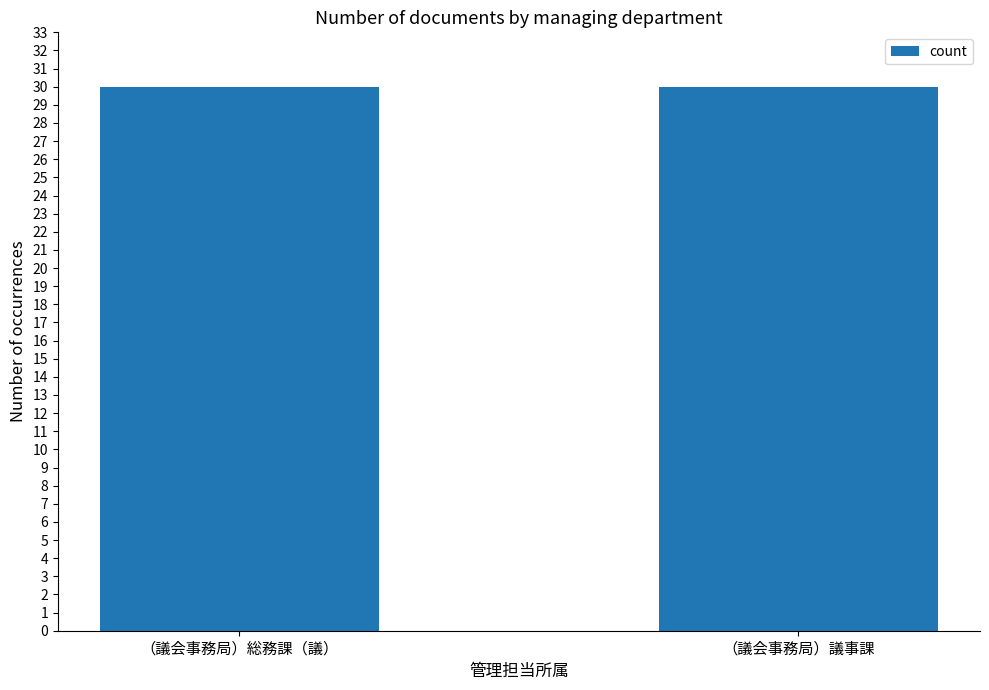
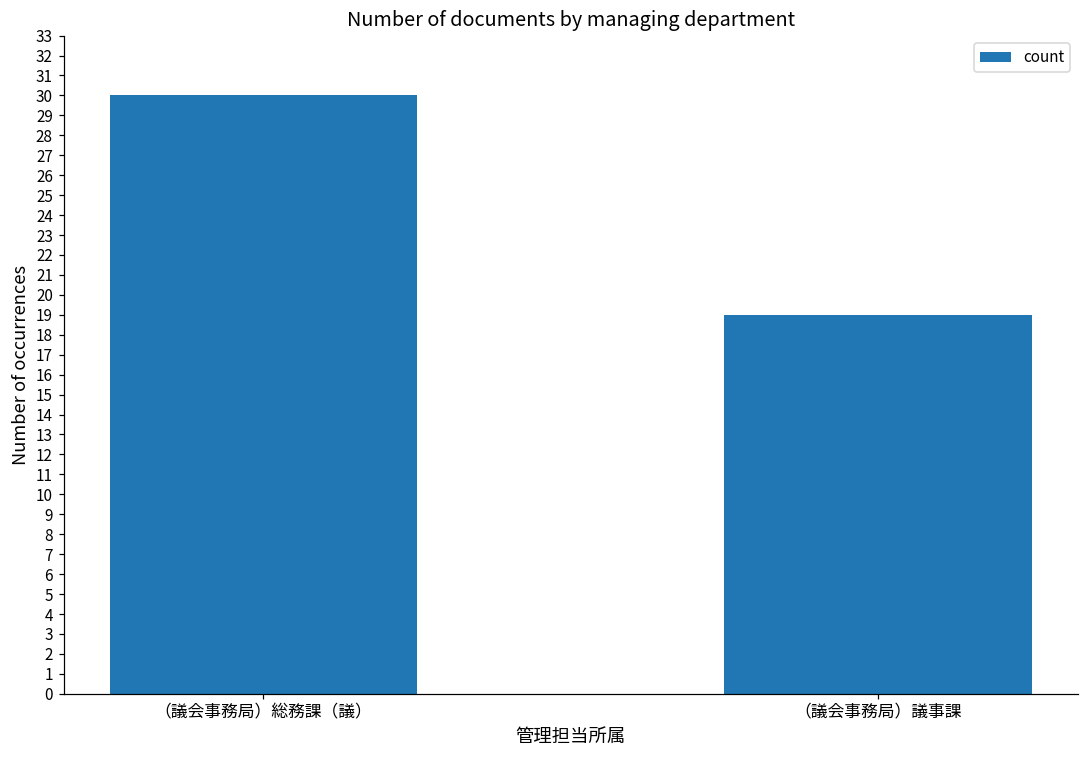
（議会事務局）議事課: 30 -> 19
